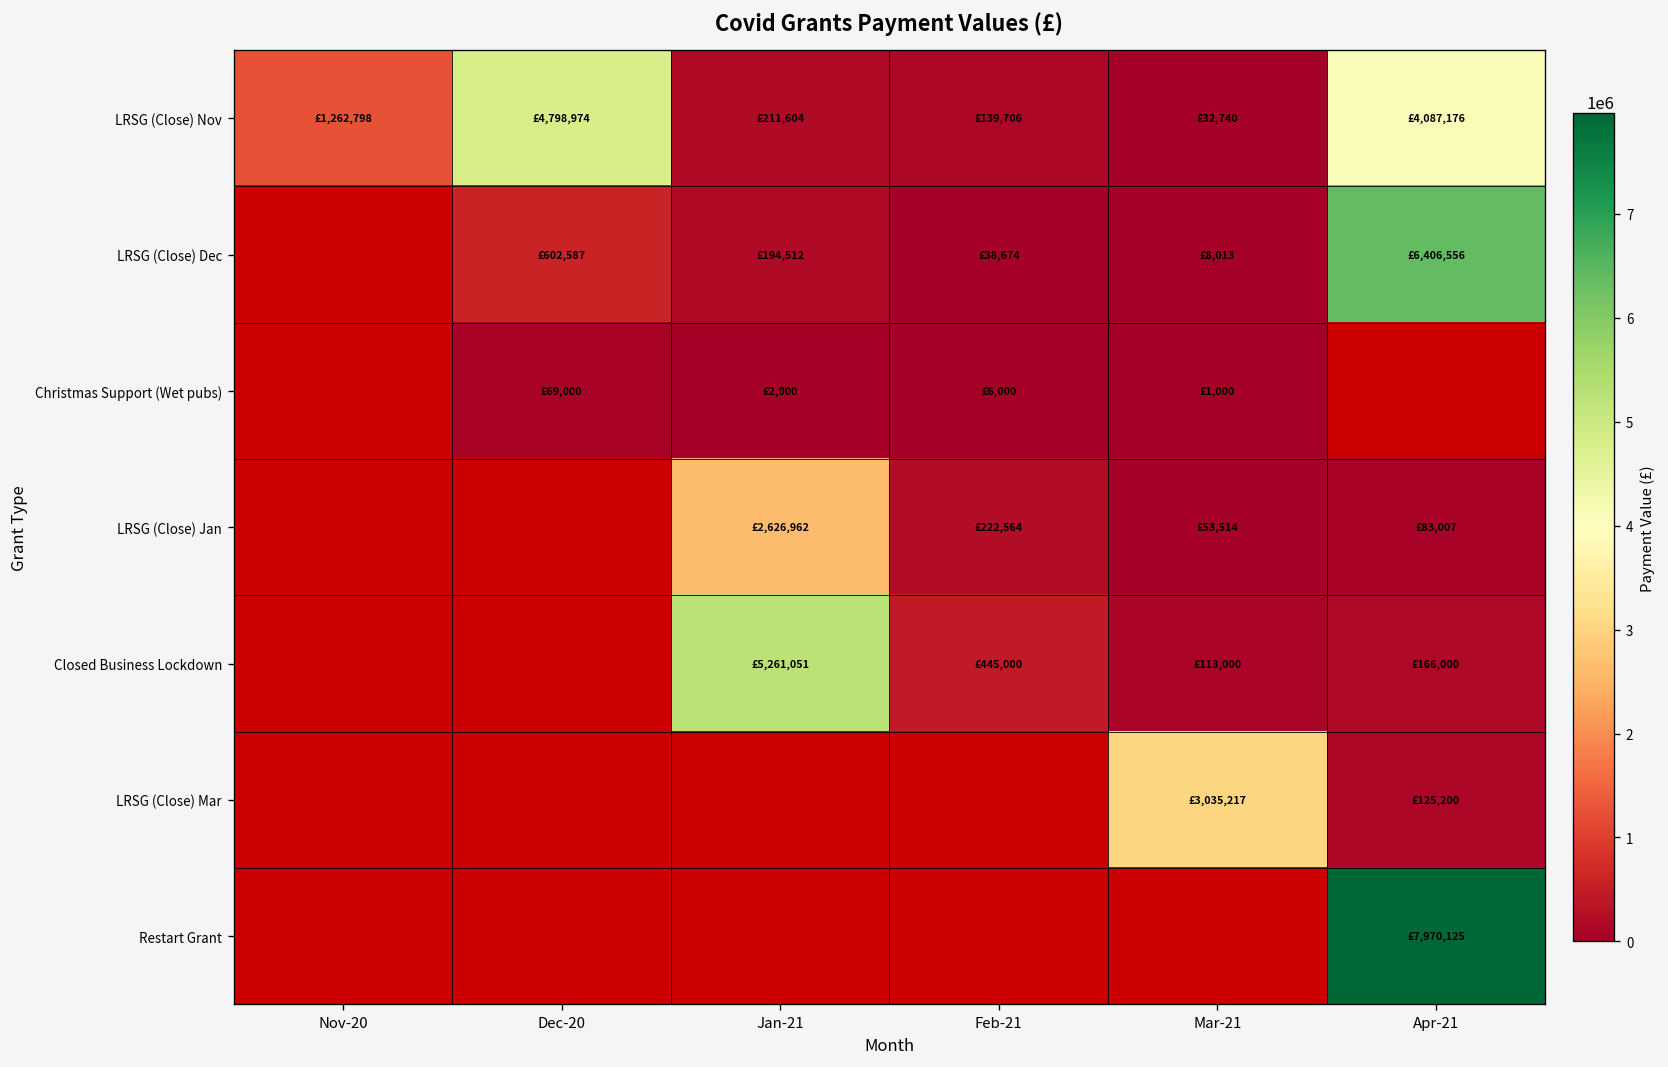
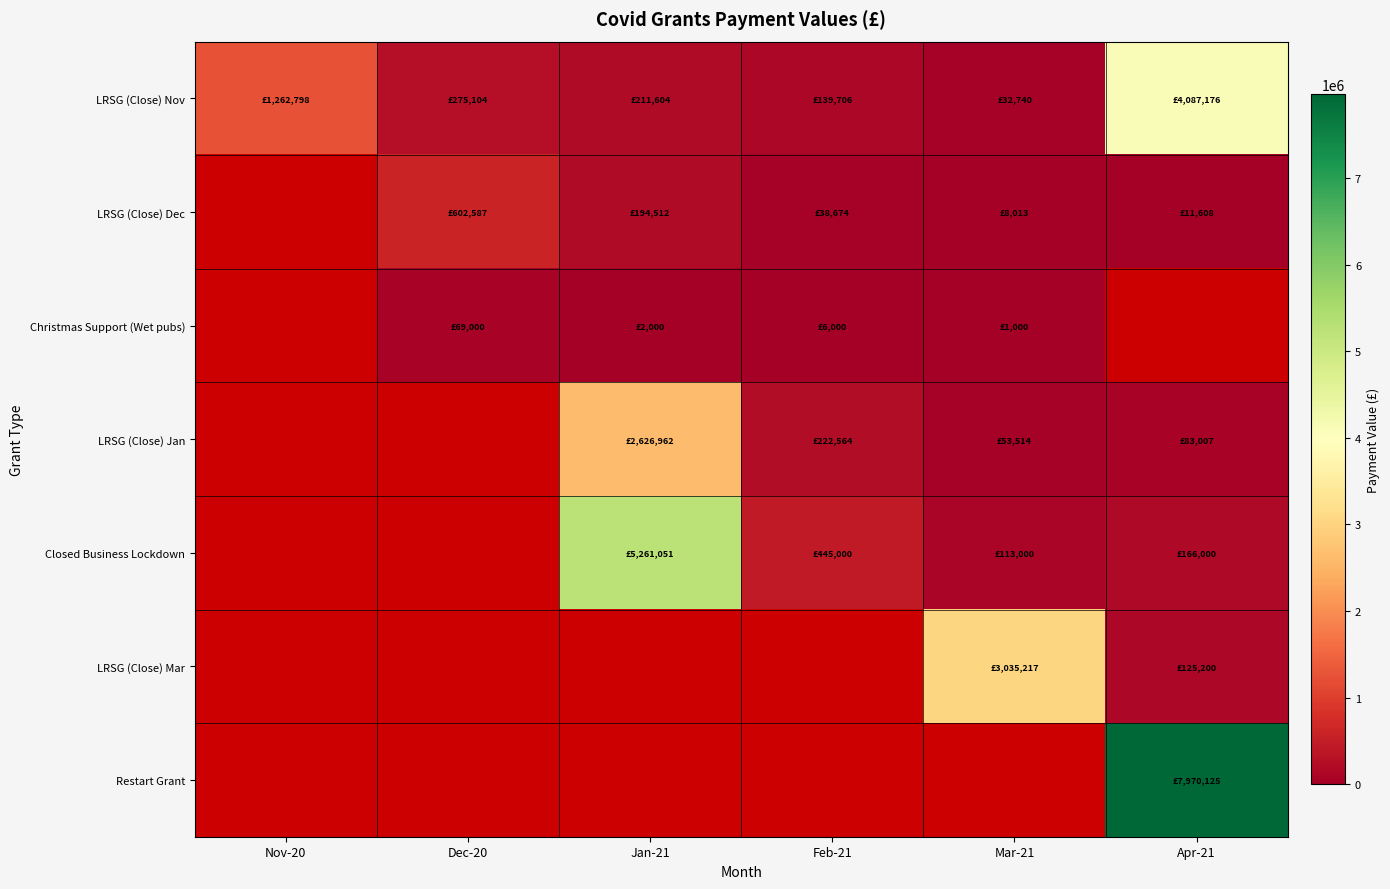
LRSG (Close) Nov, Dec-20: £4,798,974 -> £275,104
LRSG (Close) Dec, Apr-21: £6,406,556 -> £11,608
